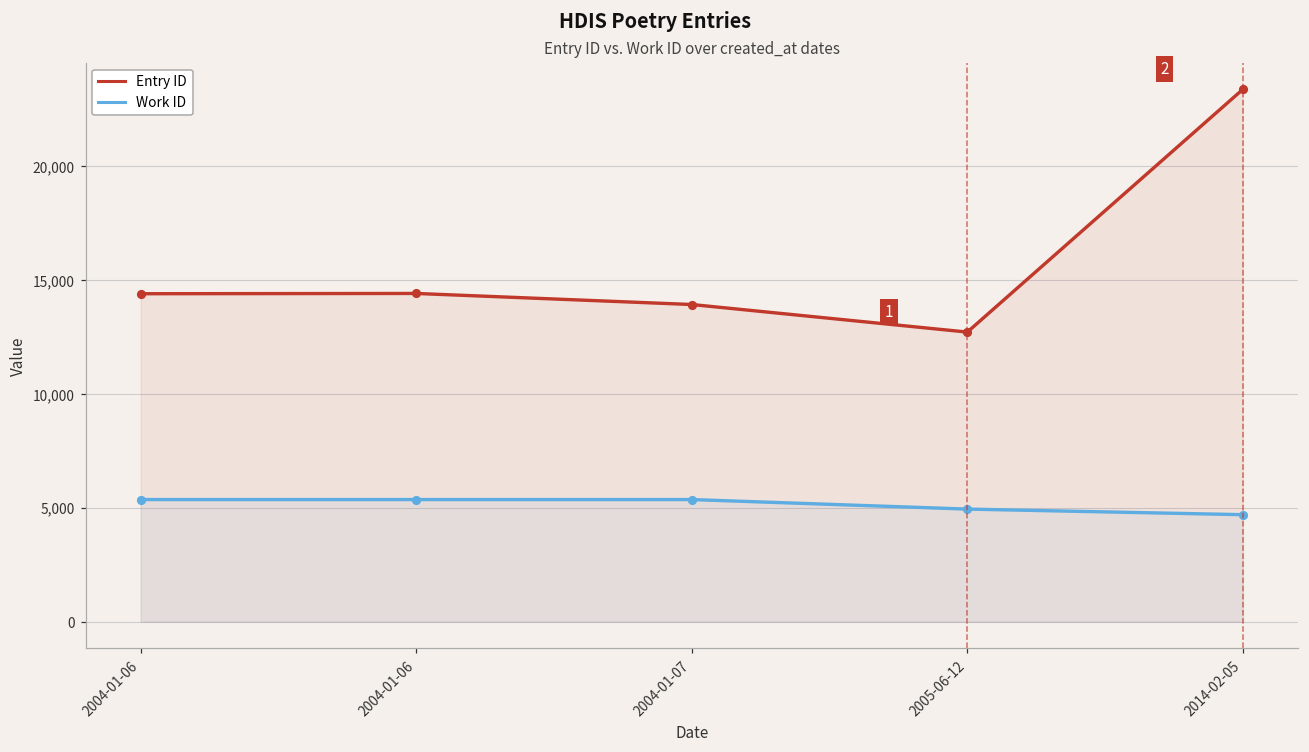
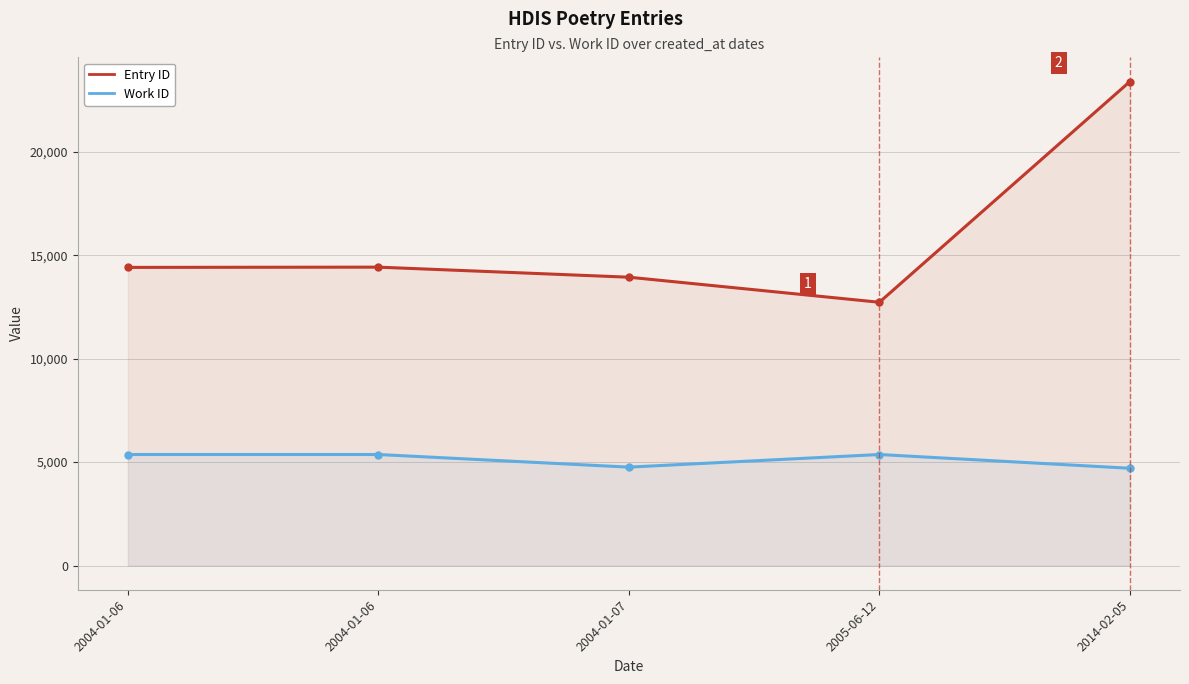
Work ID, 2004-01-07: 5,400 -> 4,800
Work ID, 2005-06-12: 4,900 -> 5,400
